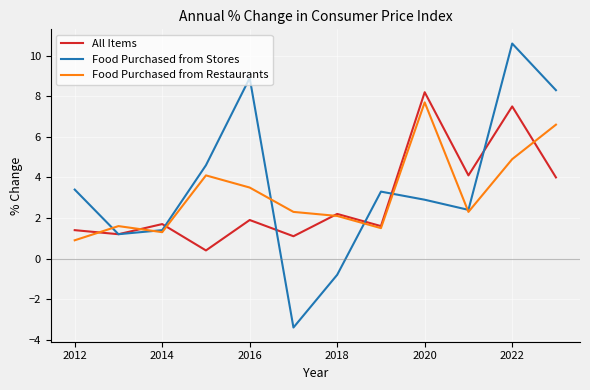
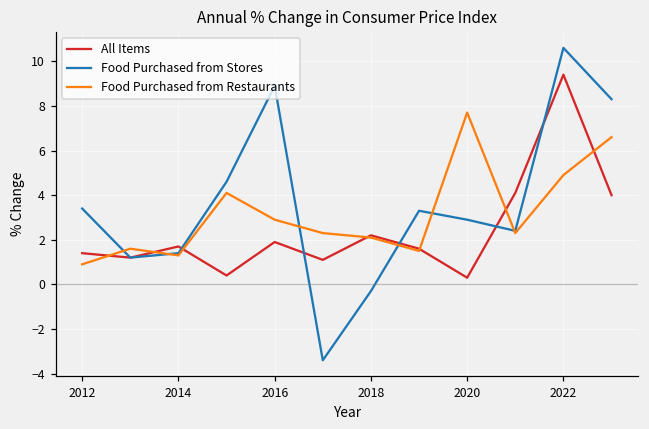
Food Purchased from Restaurants, 2016: 3.5 -> 2.9
Food Purchased from Stores, 2018: -0.8 -> -0.3
All Items, 2020: 8.2 -> 0.3
All Items, 2022: 7.5 -> 9.4
